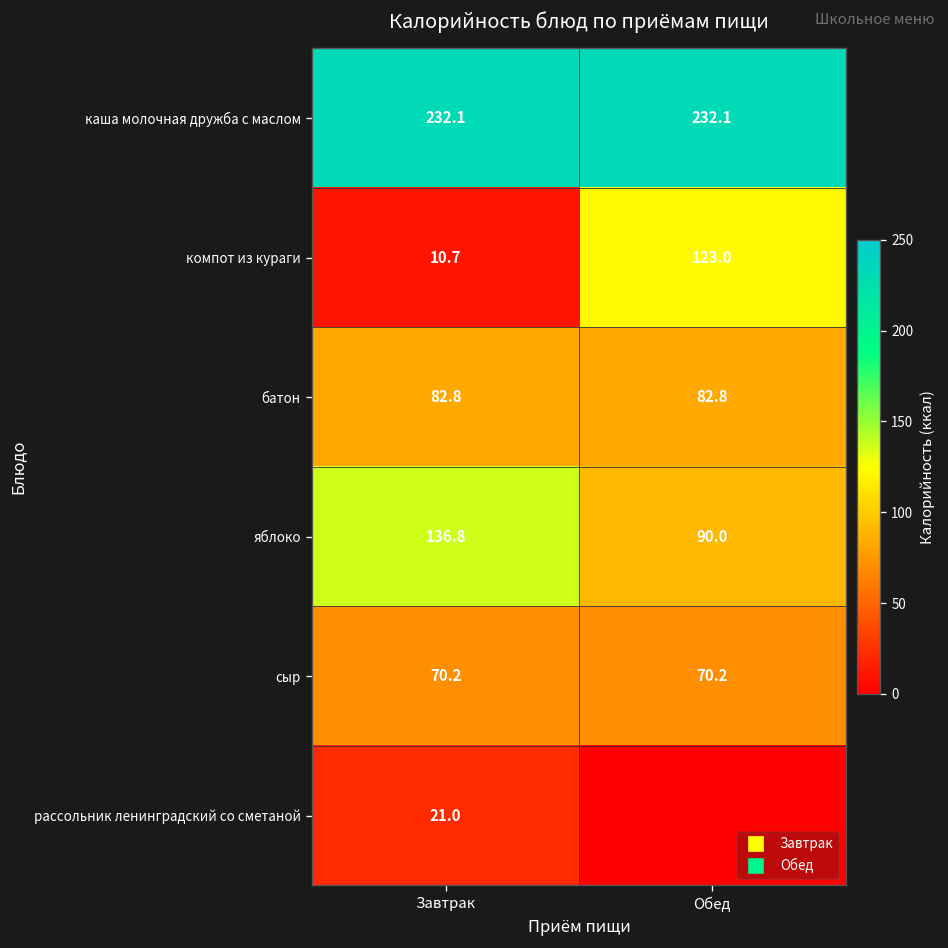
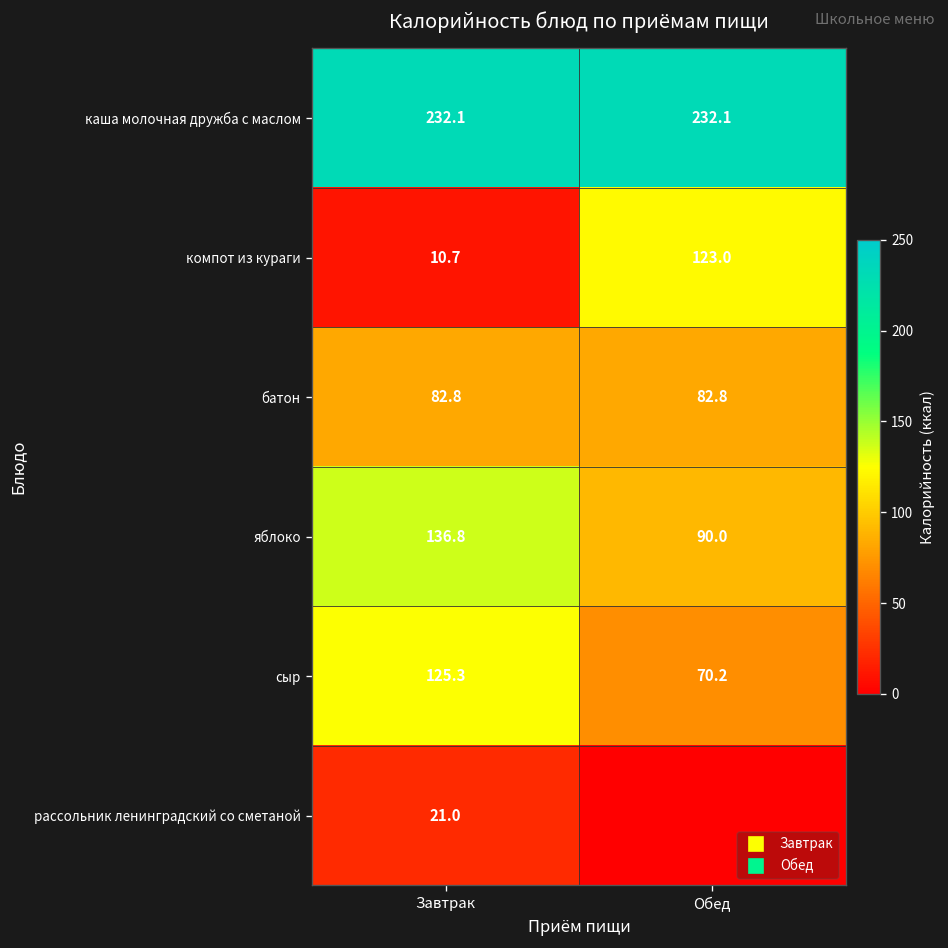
сыр, Завтрак: 70.2 -> 125.3
